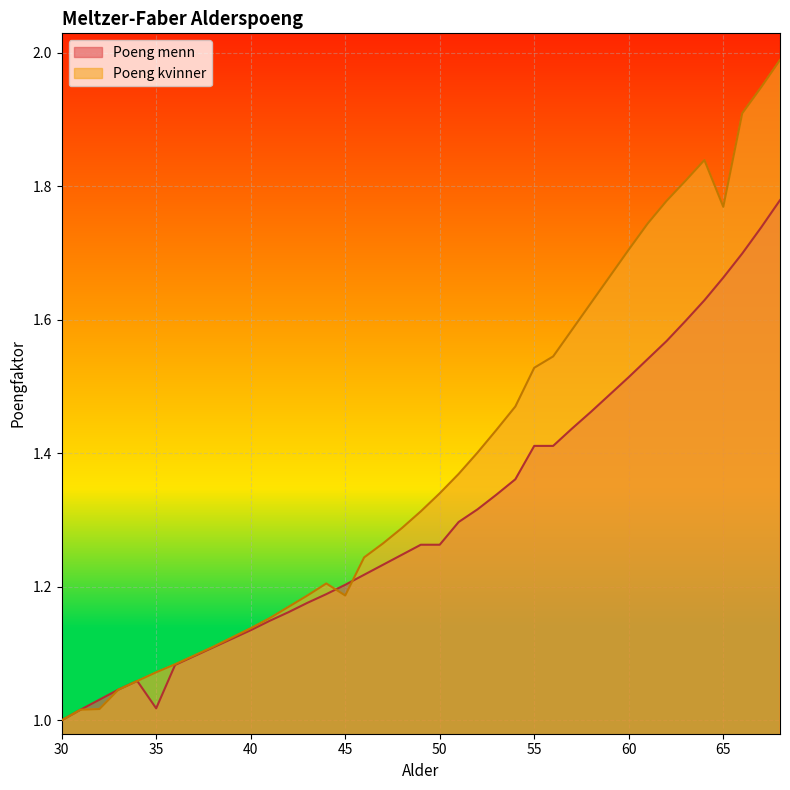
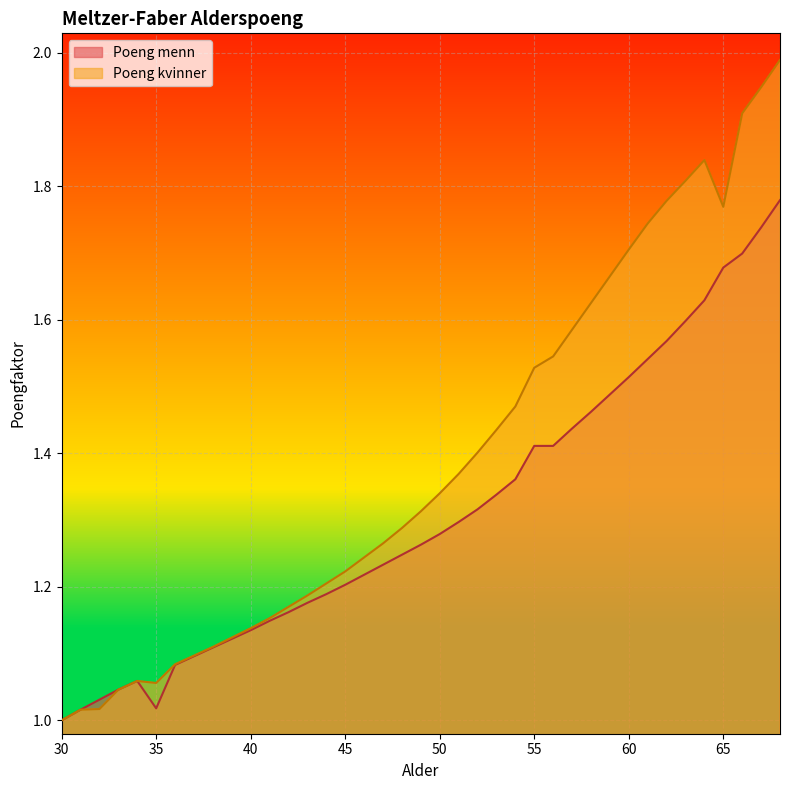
Poeng kvinner, 35: 1.07 -> 1.06
Poeng kvinner, 45: 1.19 -> 1.22
Poeng menn, 50: 1.26 -> 1.28
Poeng menn, 65: 1.66 -> 1.68
